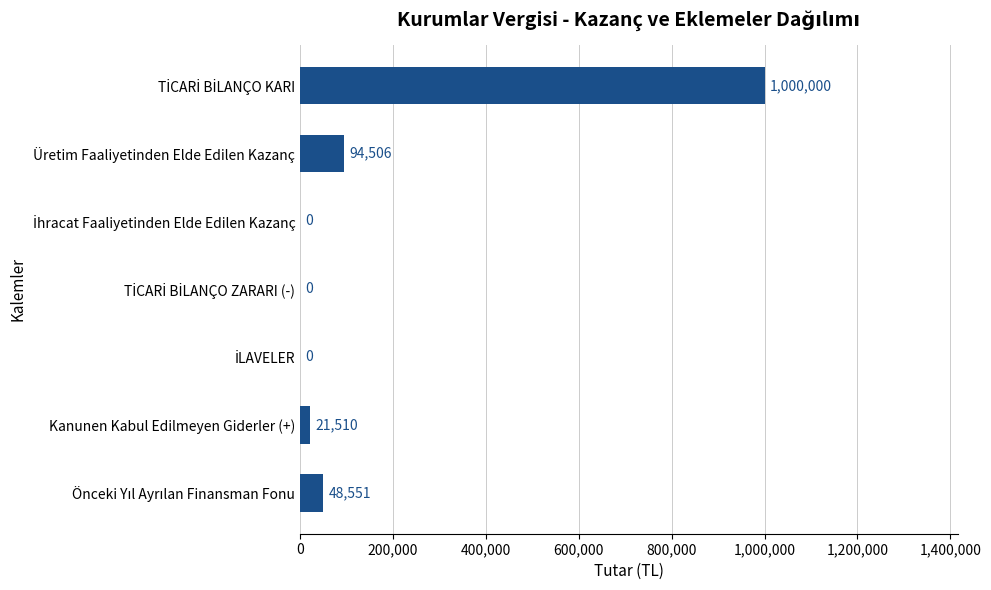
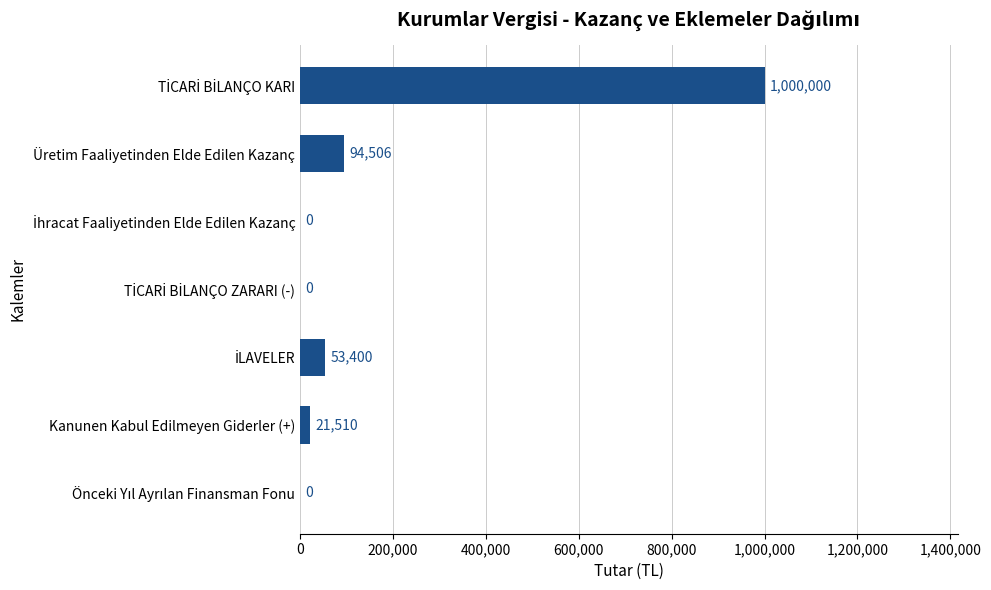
İLAVELER: 0 -> 53,400
Önceki Yıl Ayrılan Finansman Fonu: 48,551 -> 0
